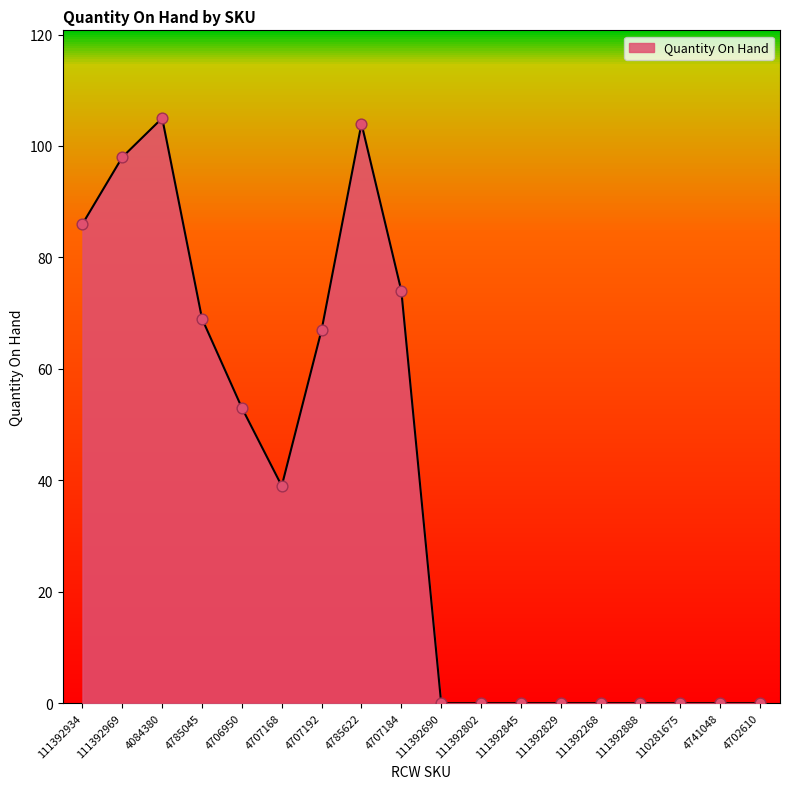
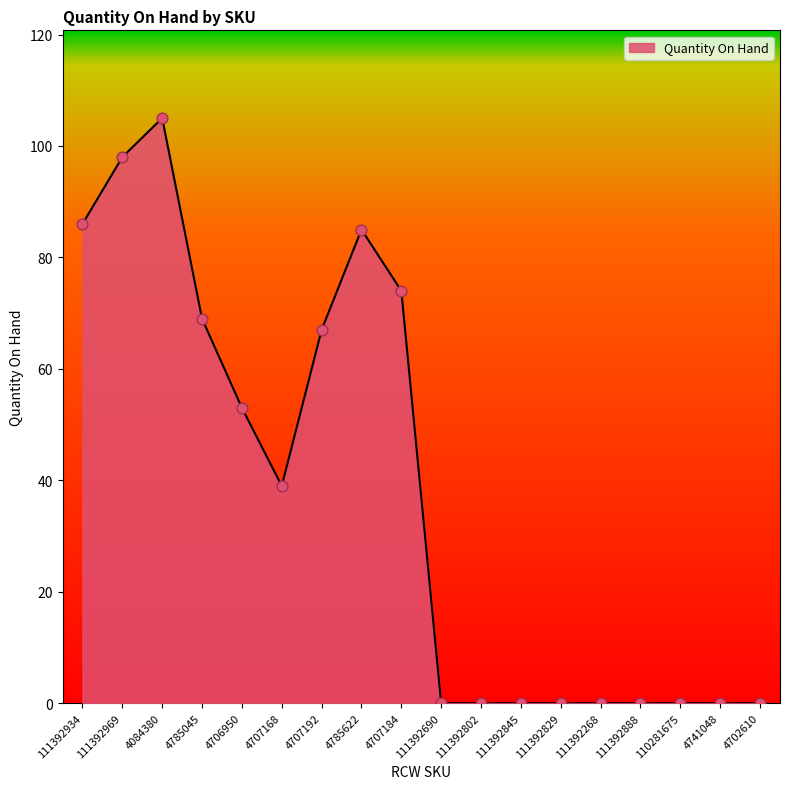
4785622: 104 -> 85
